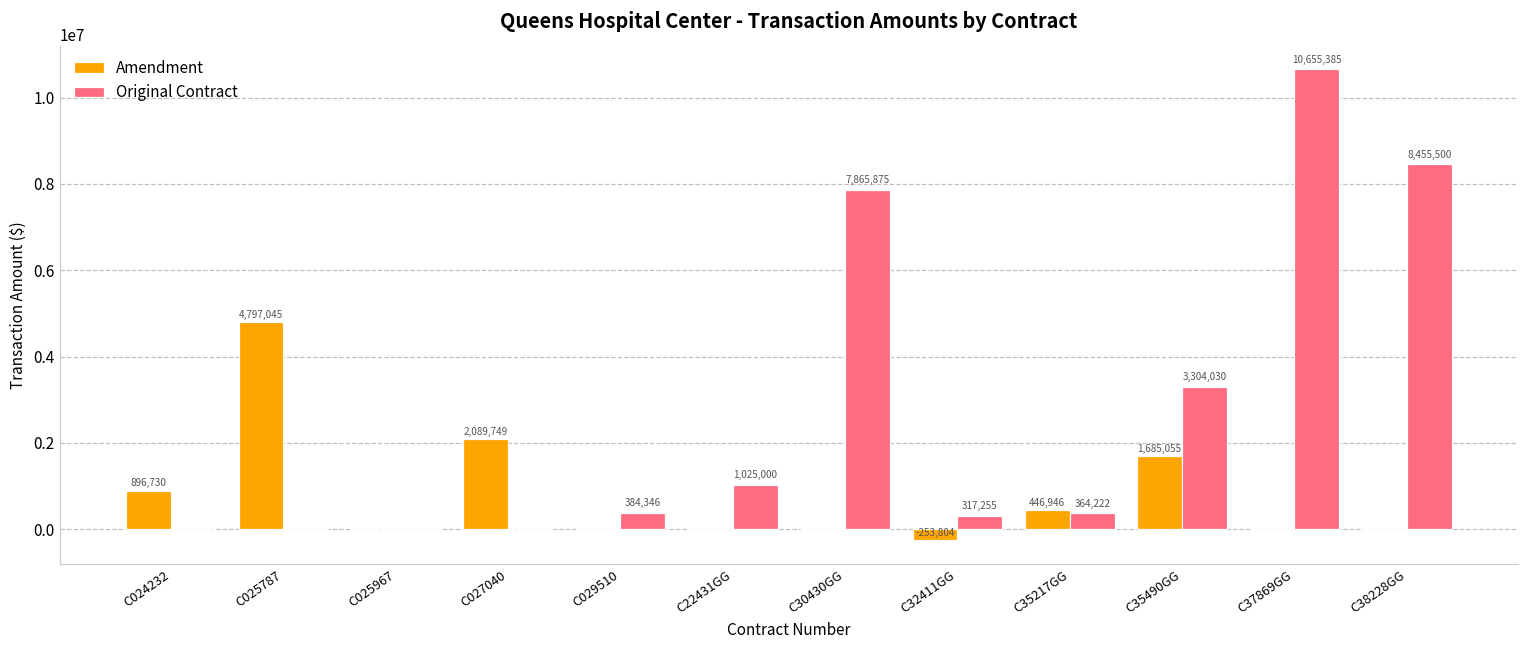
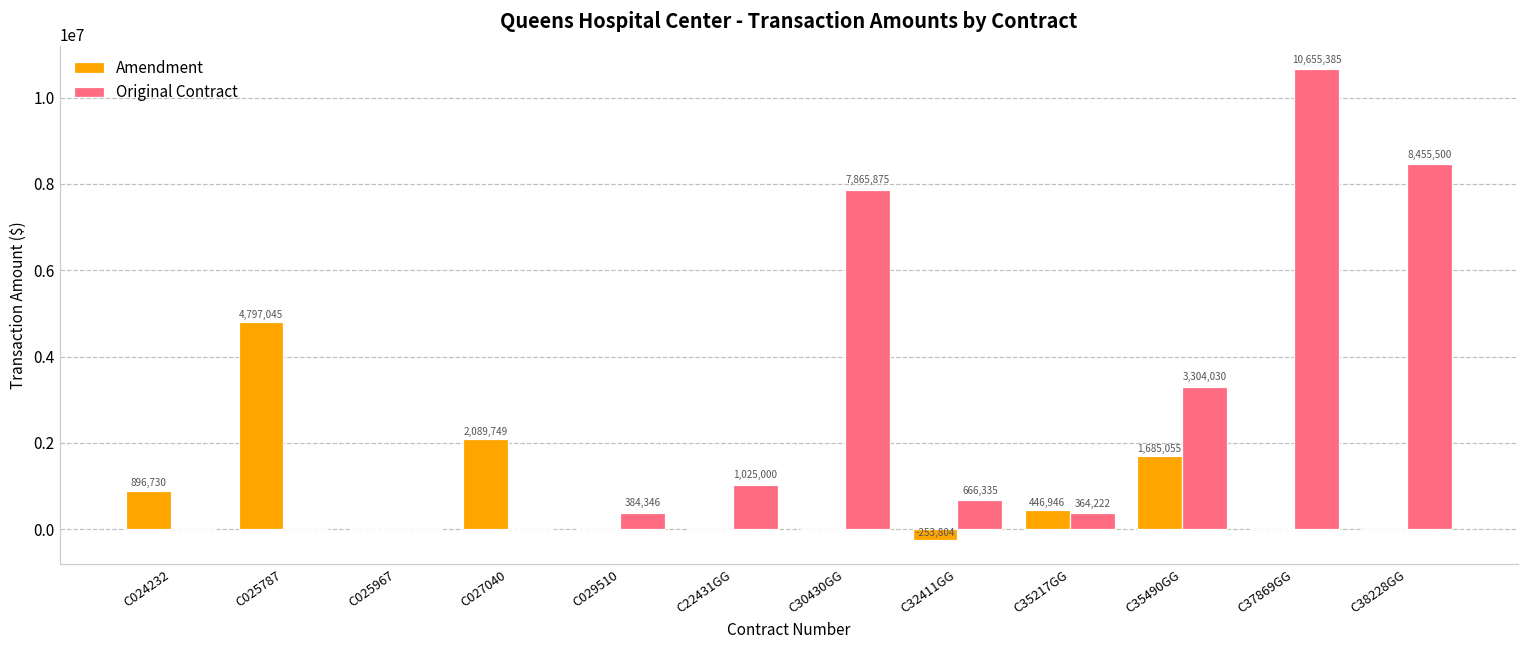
Original Contract, C32411GG: 317,255 -> 666,335
